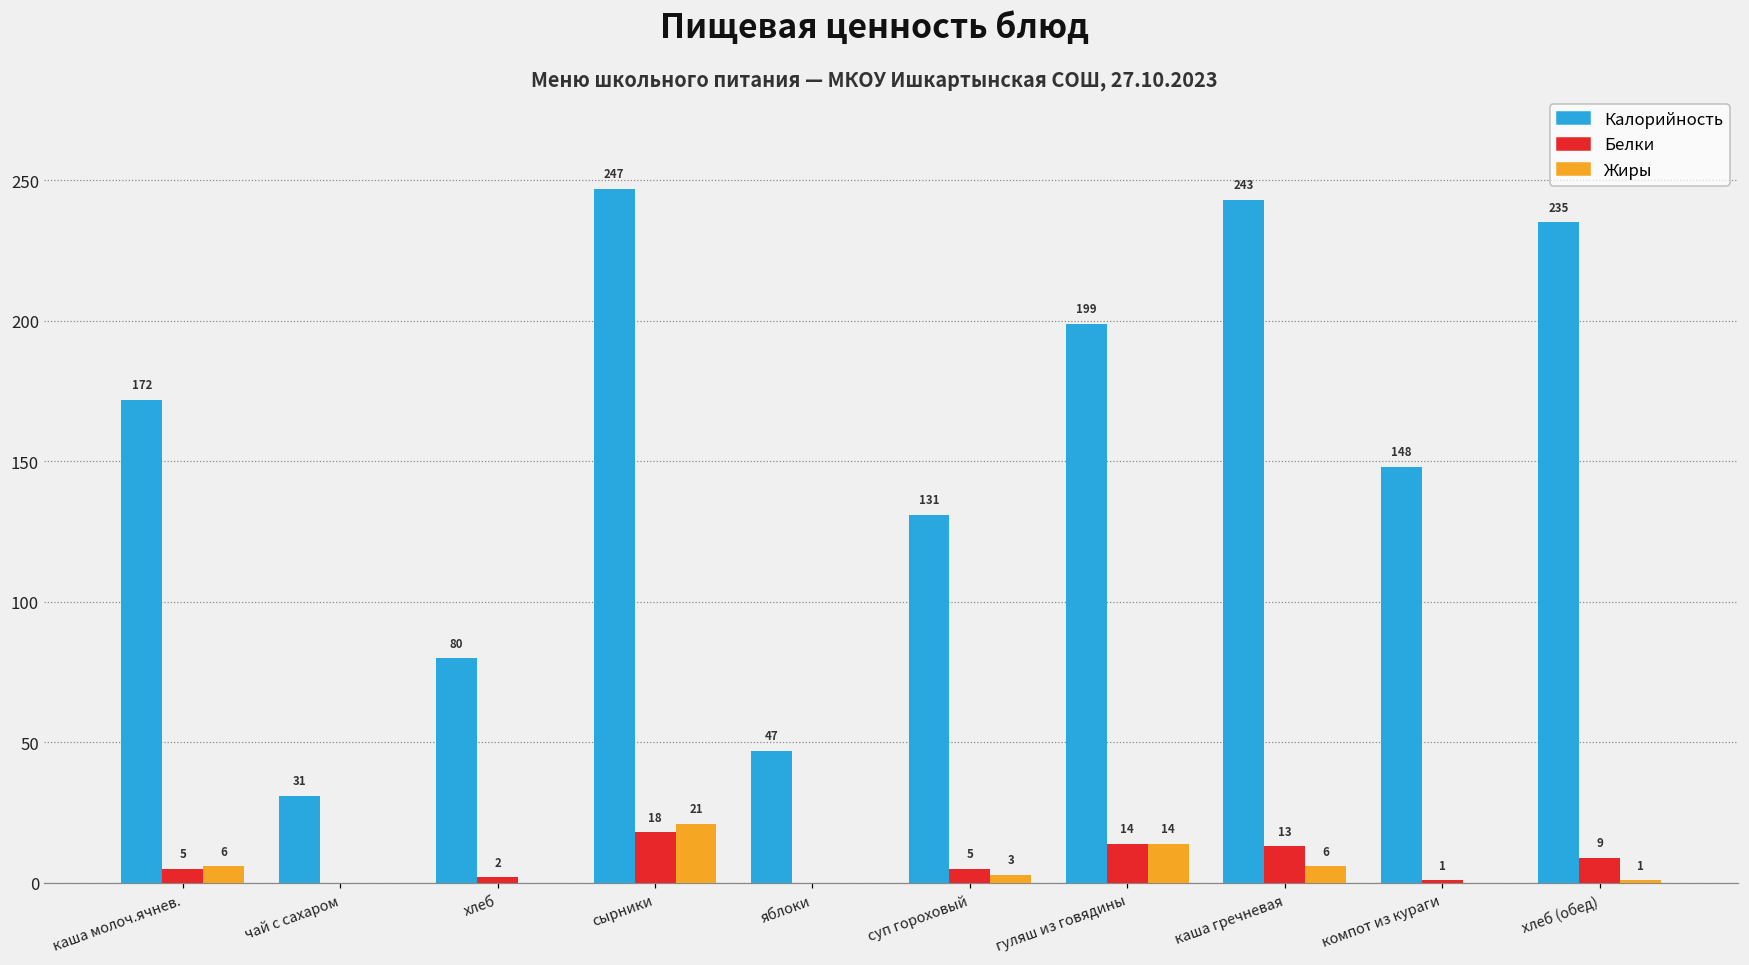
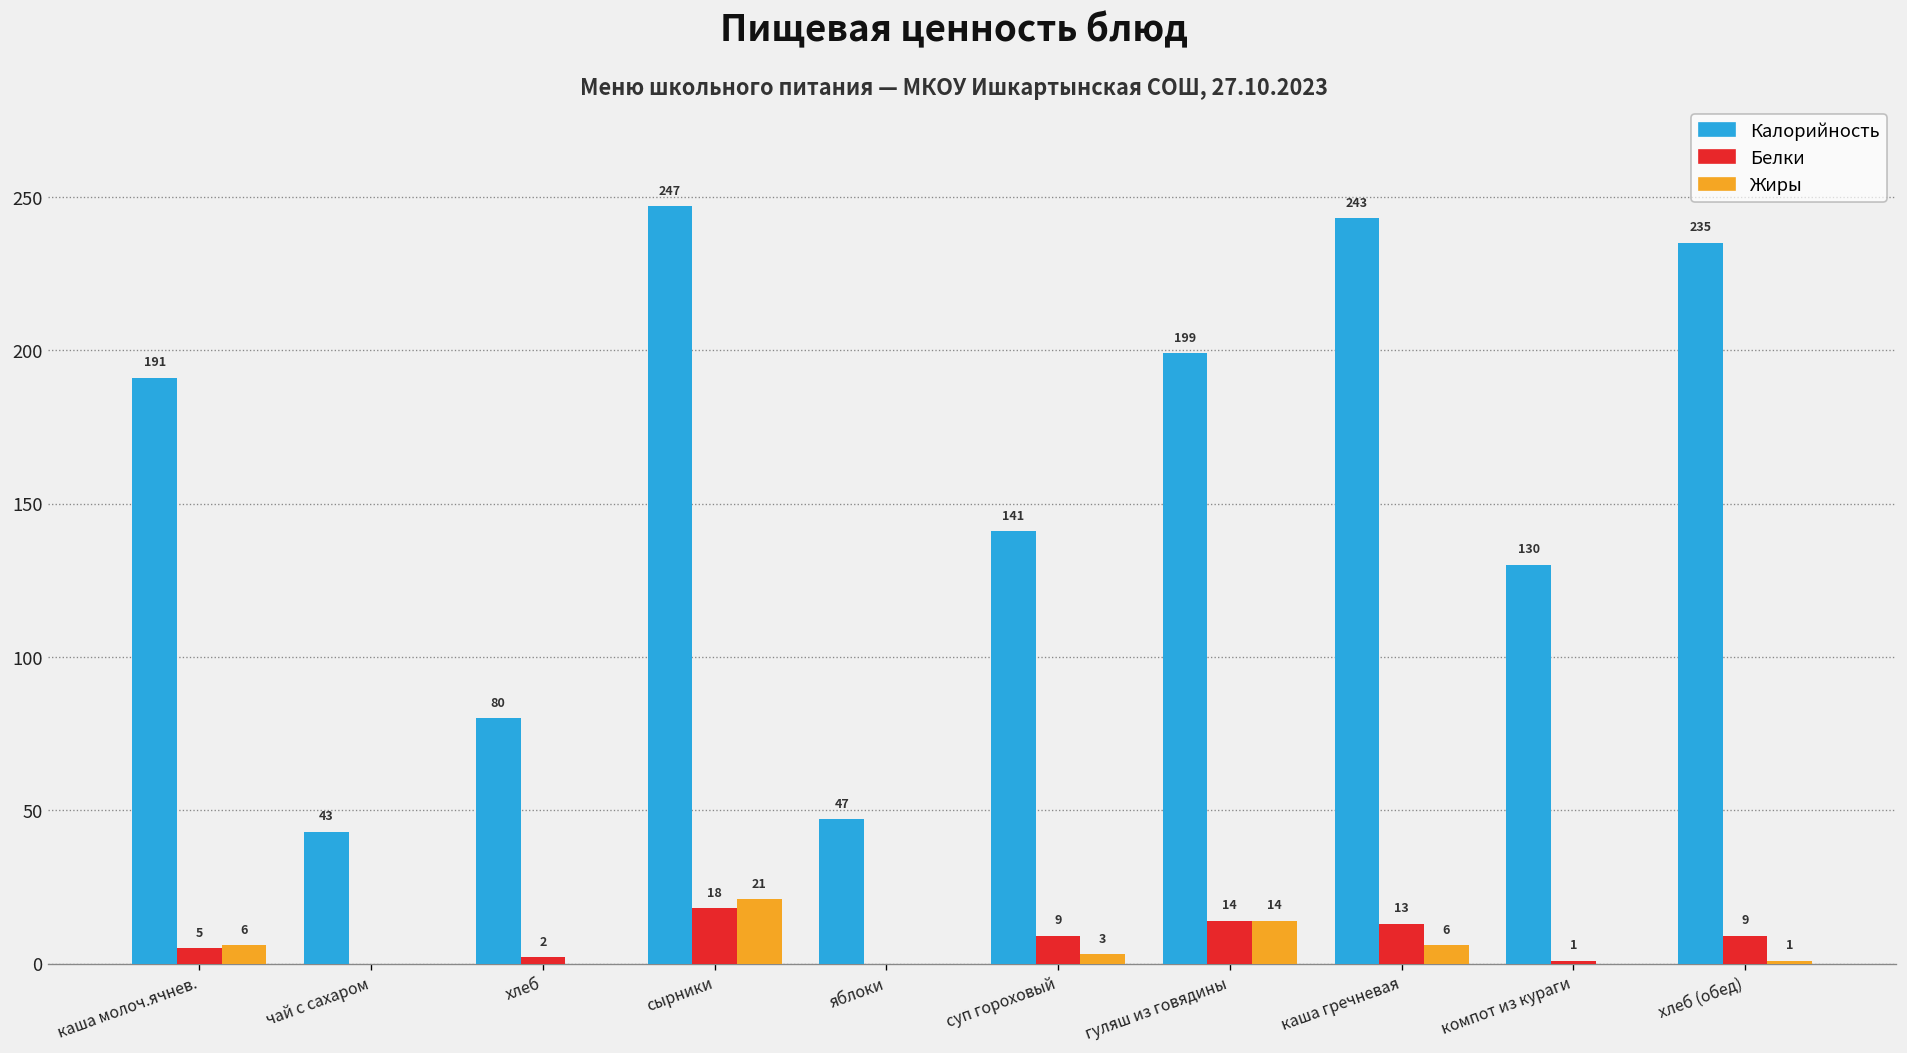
Калорийность, каша молоч.ячнев.: 172 -> 191
Калорийность, чай с сахаром: 31 -> 43
Калорийность, суп гороховый: 131 -> 141
Белки, суп гороховый: 5 -> 9
Калорийность, компот из кураги: 148 -> 130
